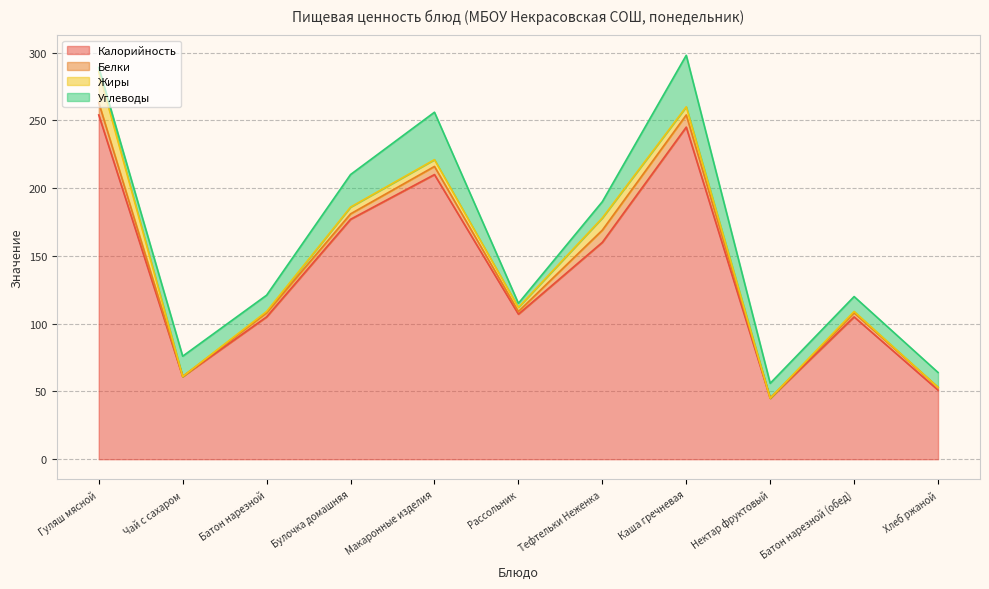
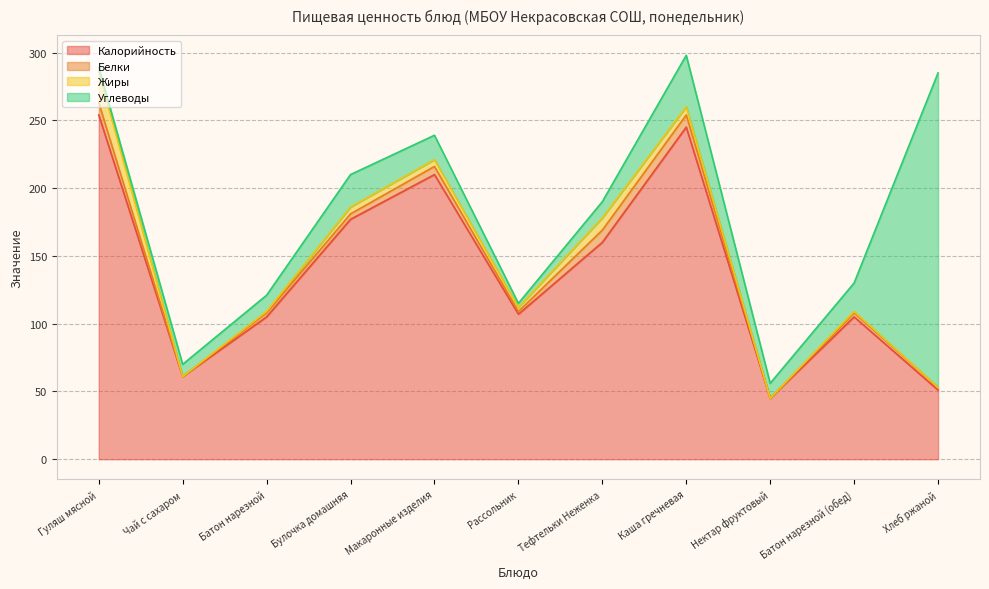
Углеводы, Чай с сахаром: 15 -> 9
Углеводы, Макаронные изделия: 35 -> 18
Углеводы, Батон нарезной (обед): 11 -> 21
Углеводы, Хлеб ржаной: 11 -> 232
